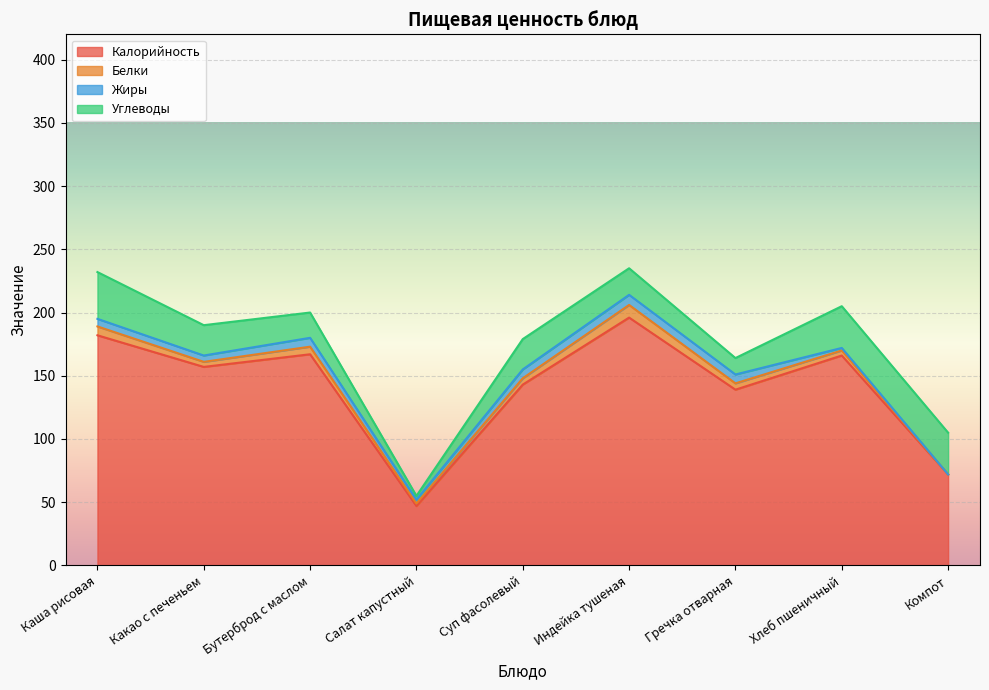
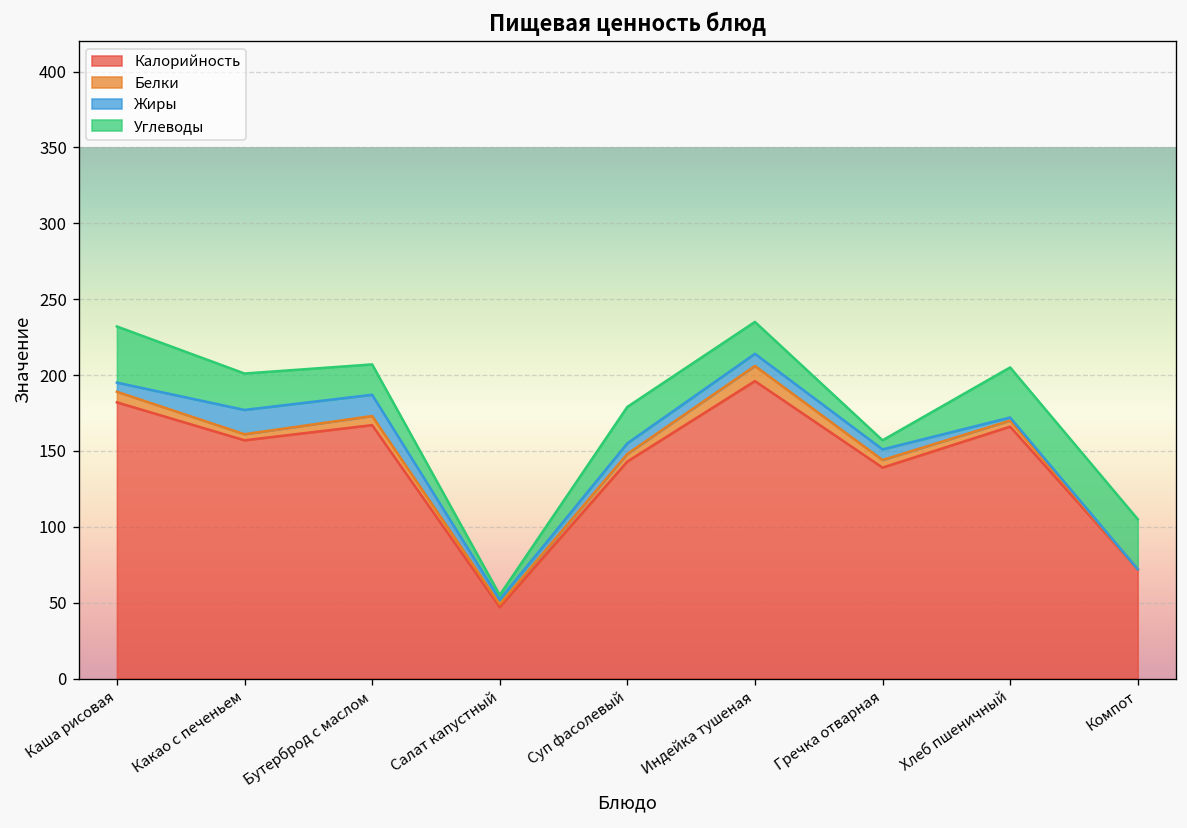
Жиры, Какао с печеньем: 5 -> 16
Жиры, Бутерброд с маслом: 7 -> 14
Углеводы, Гречка отварная: 13 -> 6
